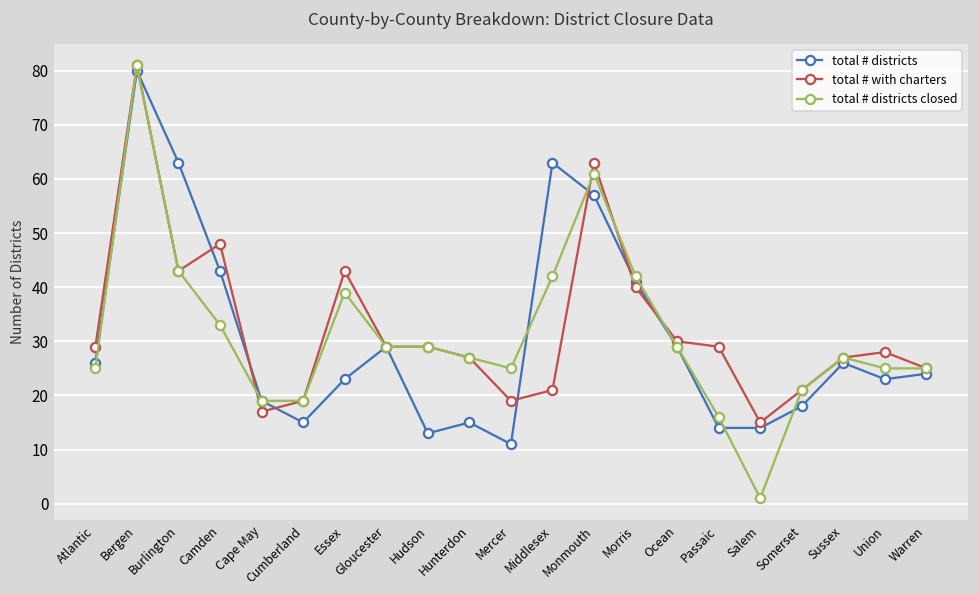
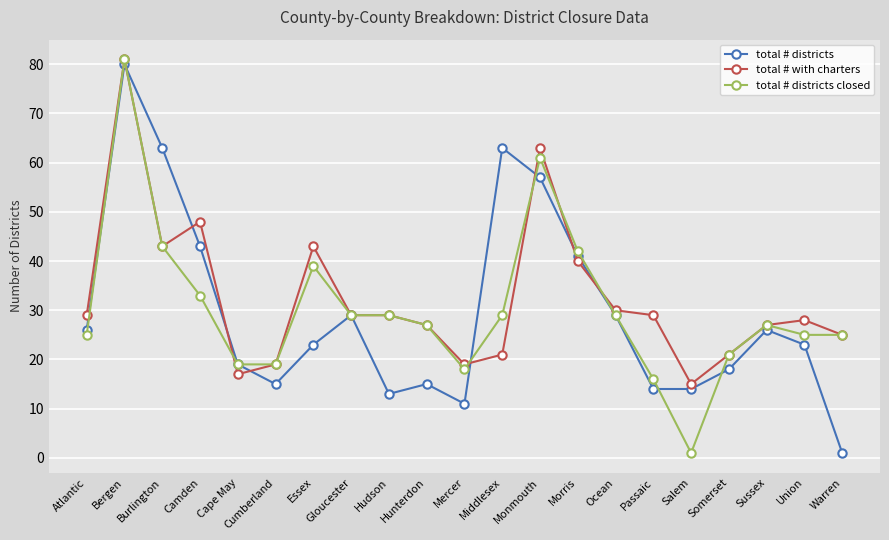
total # districts closed, Mercer: 25 -> 18
total # districts closed, Middlesex: 42 -> 29
total # districts, Warren: 24 -> 1
